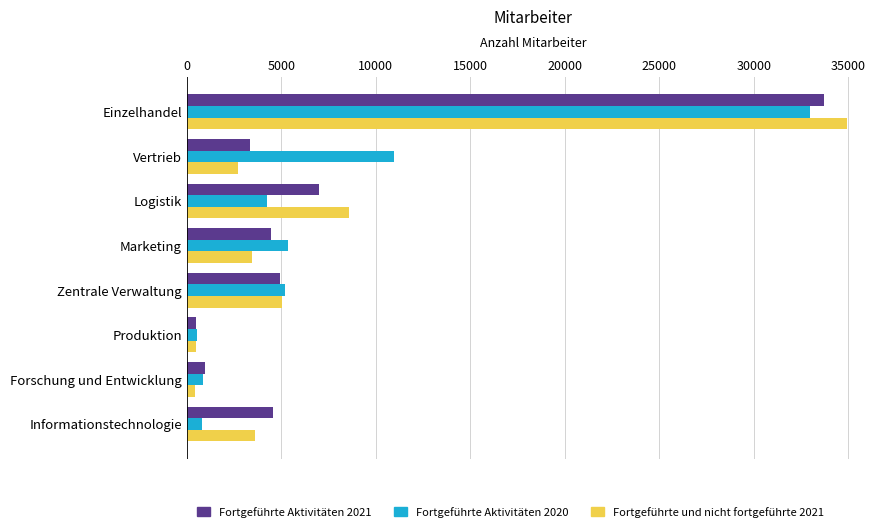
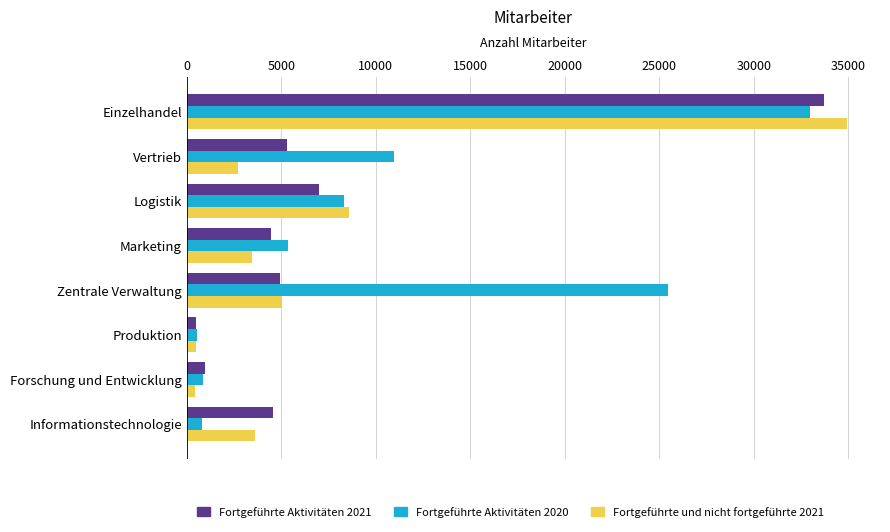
Fortgeführte Aktivitäten 2021, Vertrieb: 3400 -> 5300
Fortgeführte Aktivitäten 2020, Logistik: 4300 -> 8300
Fortgeführte Aktivitäten 2020, Zentrale Verwaltung: 5200 -> 25500
